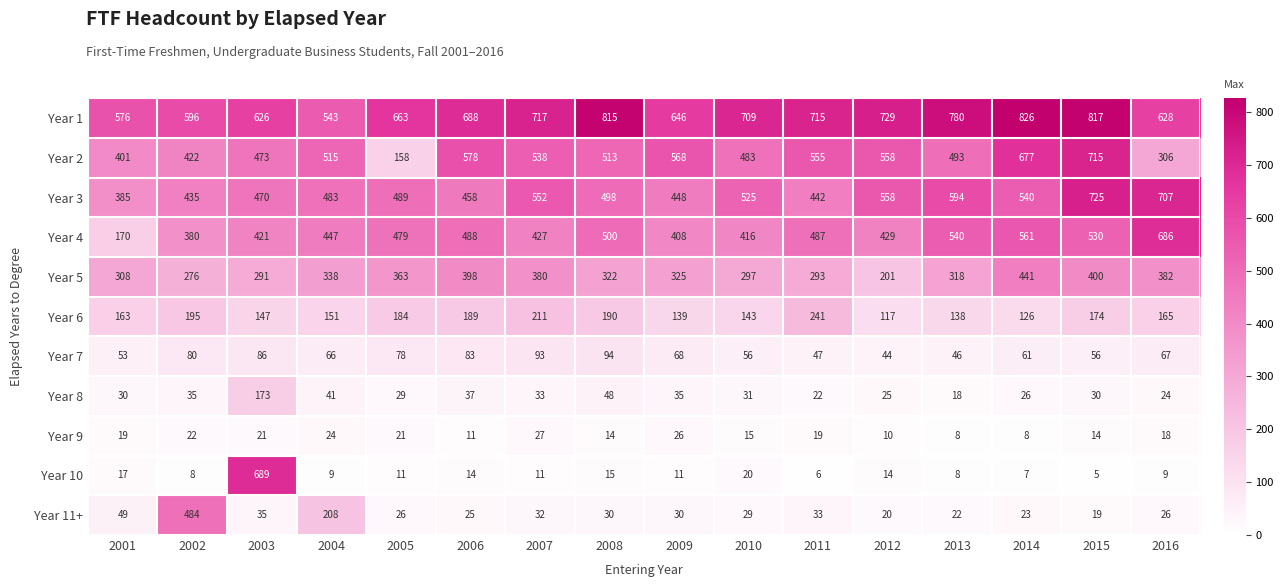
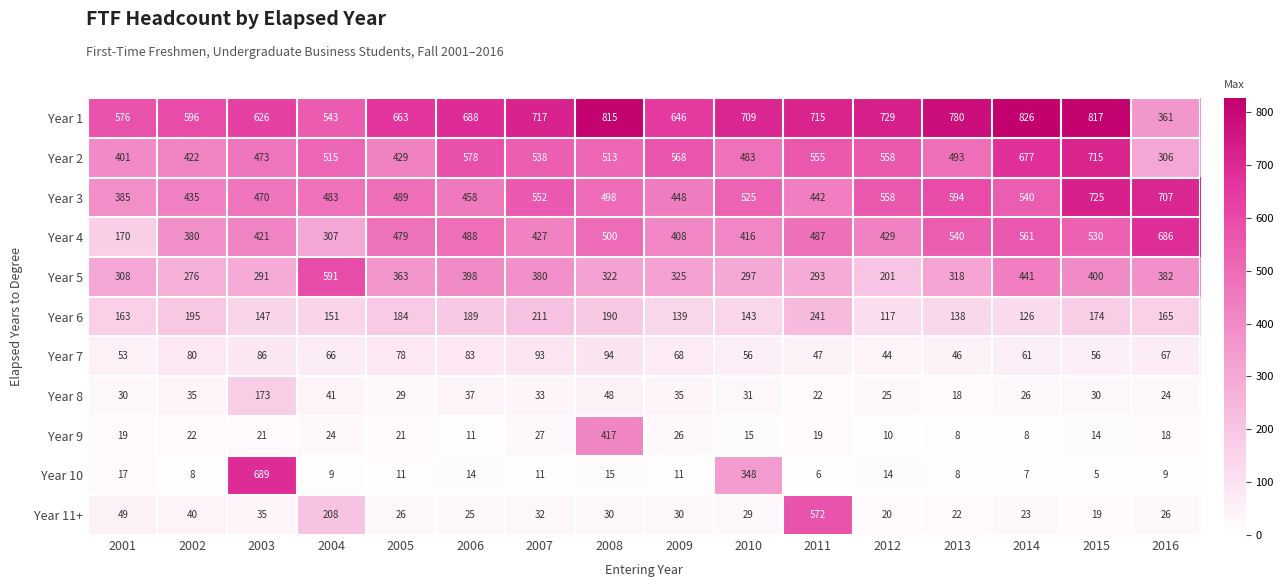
Year 1, 2016: 628 -> 361
Year 2, 2005: 158 -> 429
Year 4, 2004: 447 -> 307
Year 5, 2004: 338 -> 591
Year 9, 2008: 14 -> 417
Year 10, 2010: 20 -> 348
Year 11+, 2002: 484 -> 40
Year 11+, 2011: 33 -> 572
